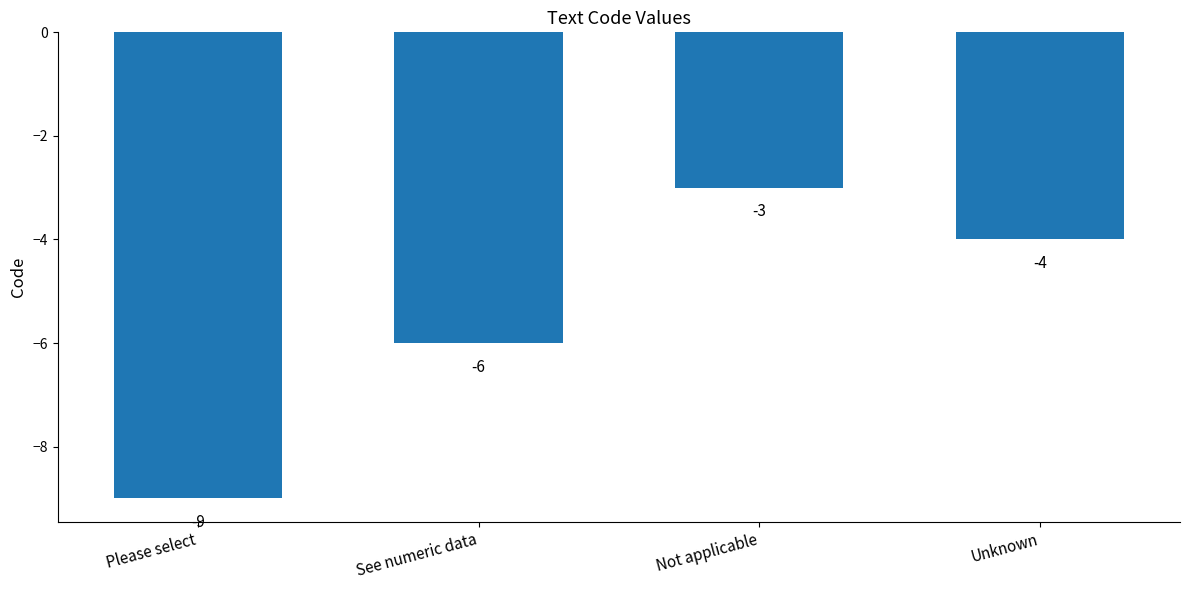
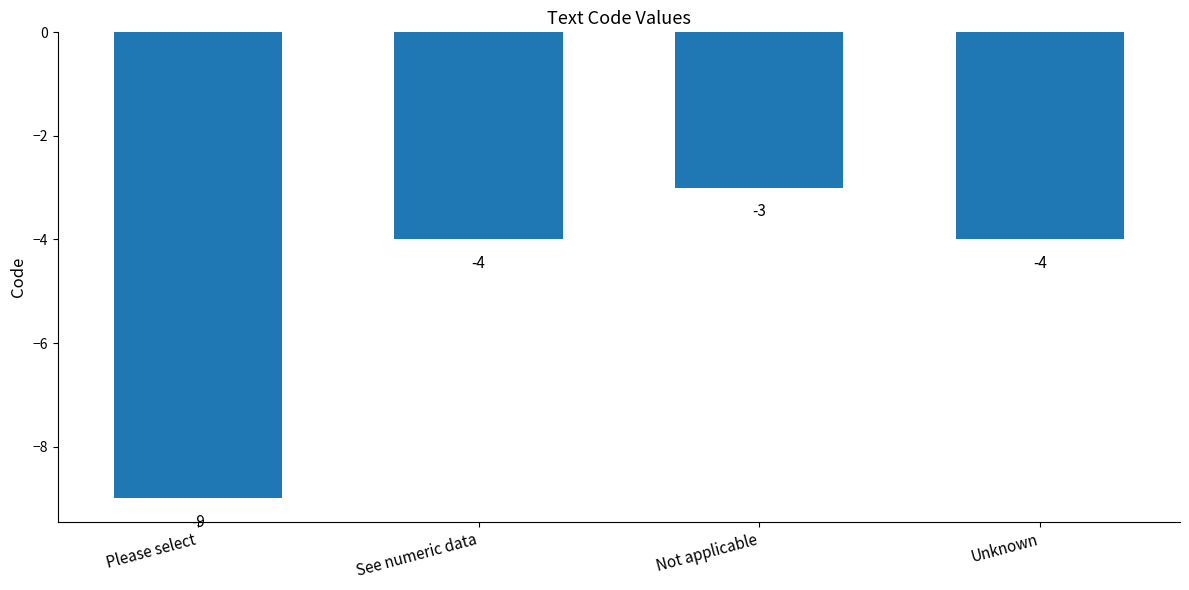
See numeric data: -6 -> -4
